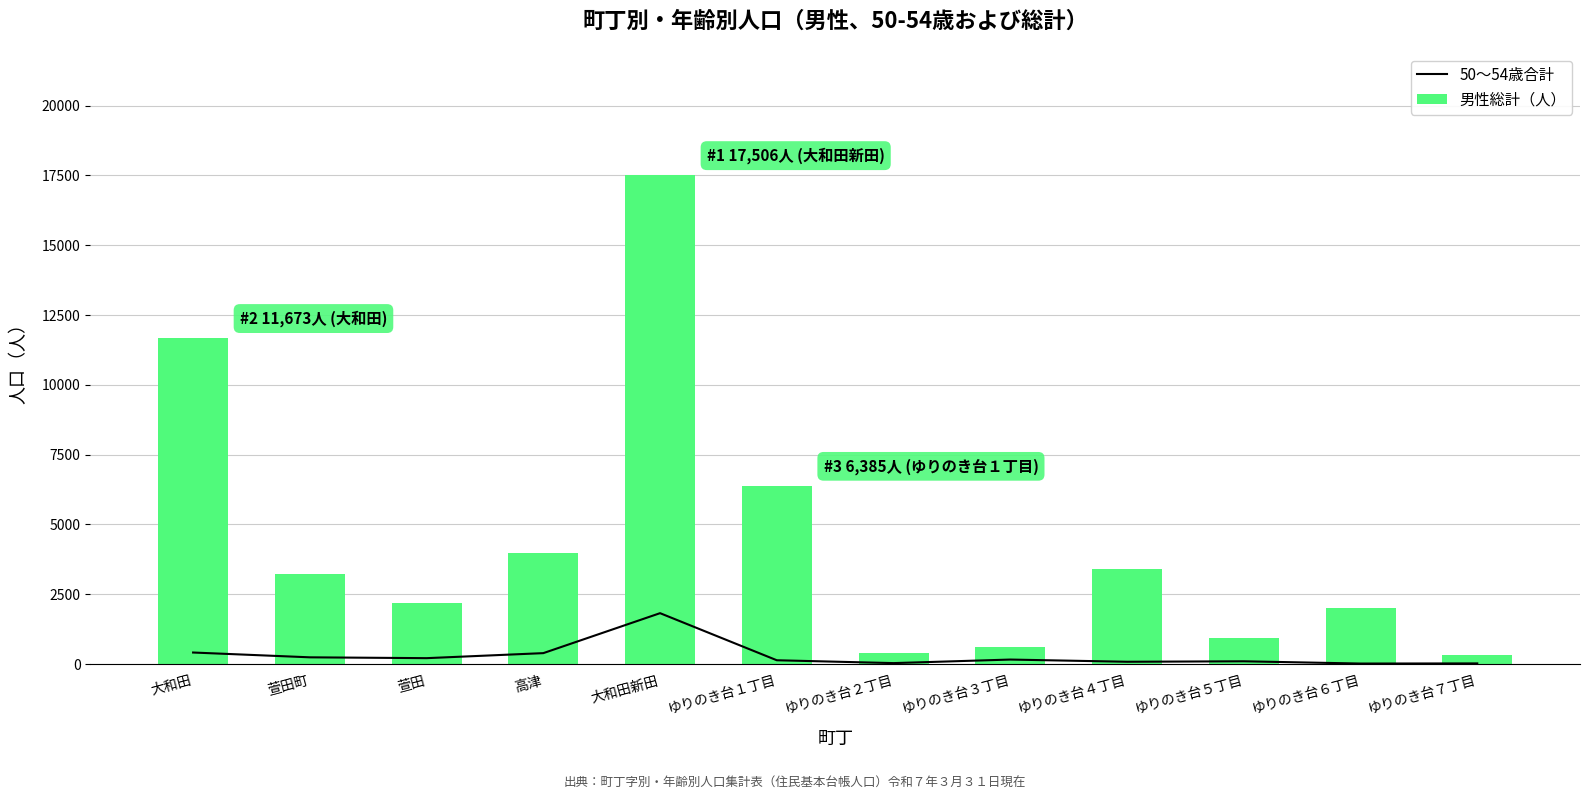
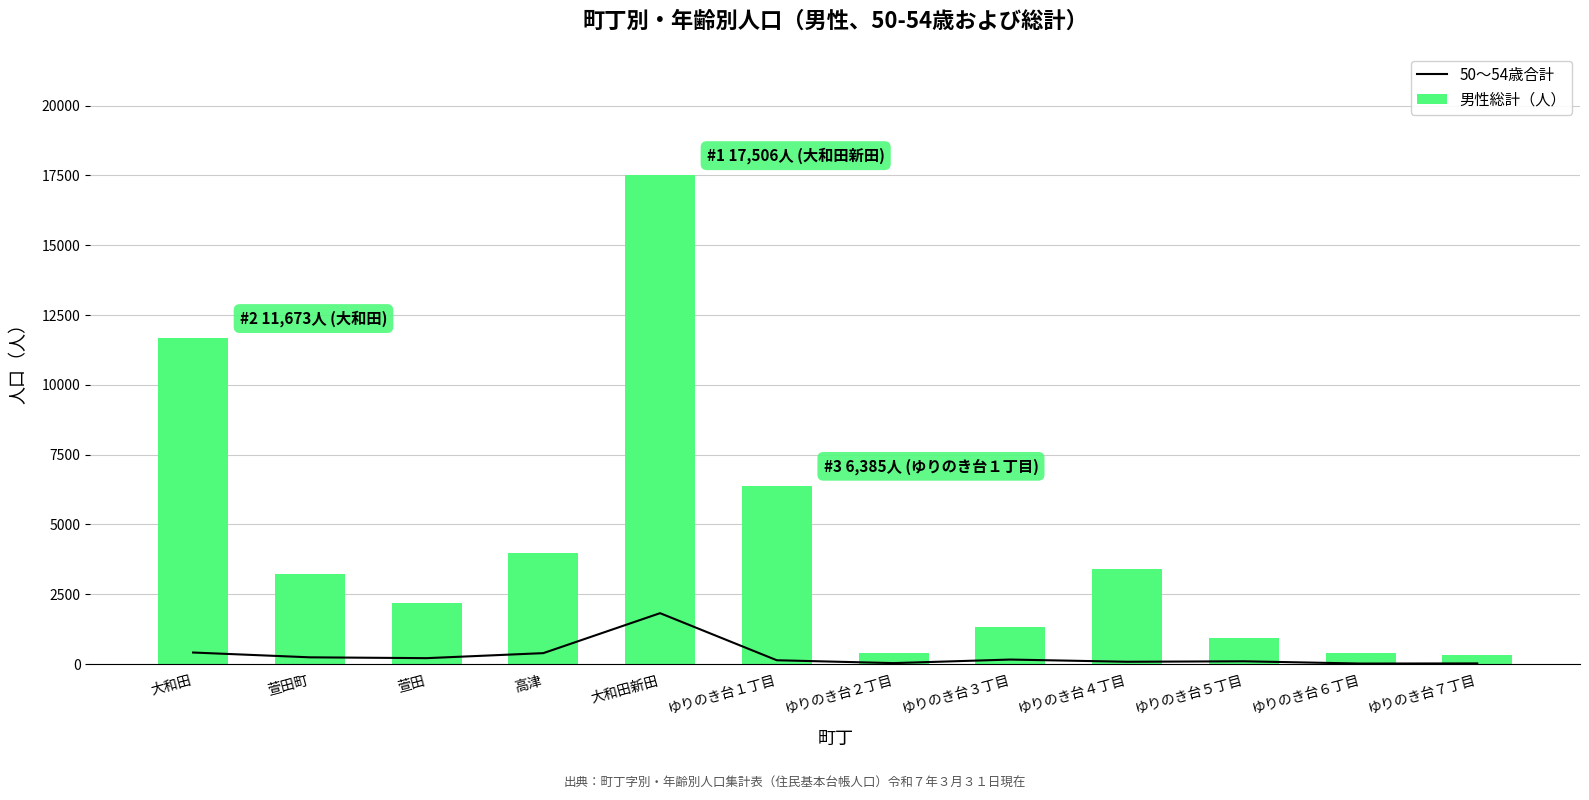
男性総計（人）, ゆりのき台３丁目: 600 -> 1300
男性総計（人）, ゆりのき台６丁目: 2000 -> 400
